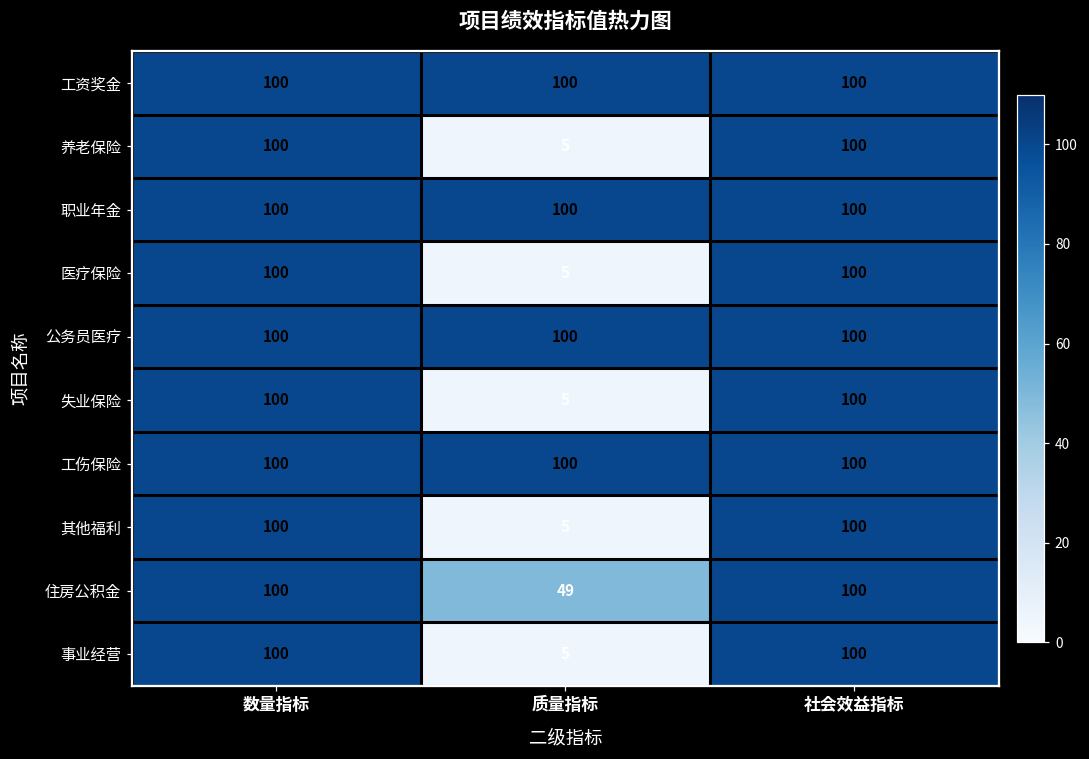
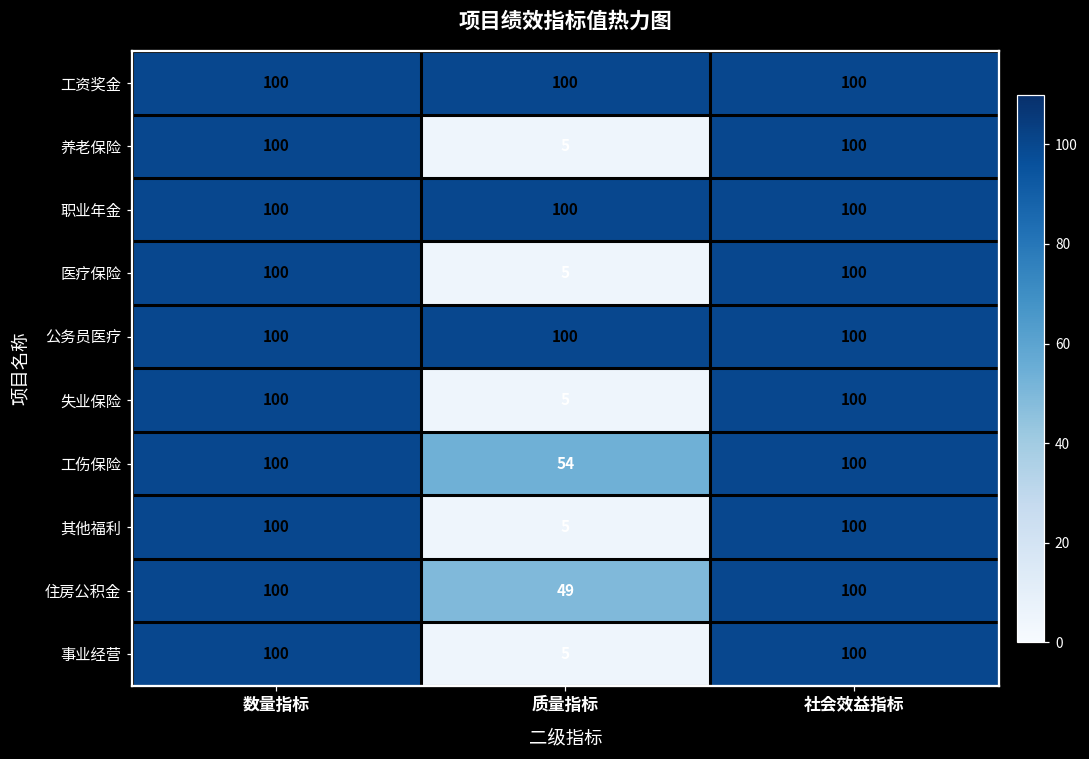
工伤保险, 质量指标: 100 -> 54
